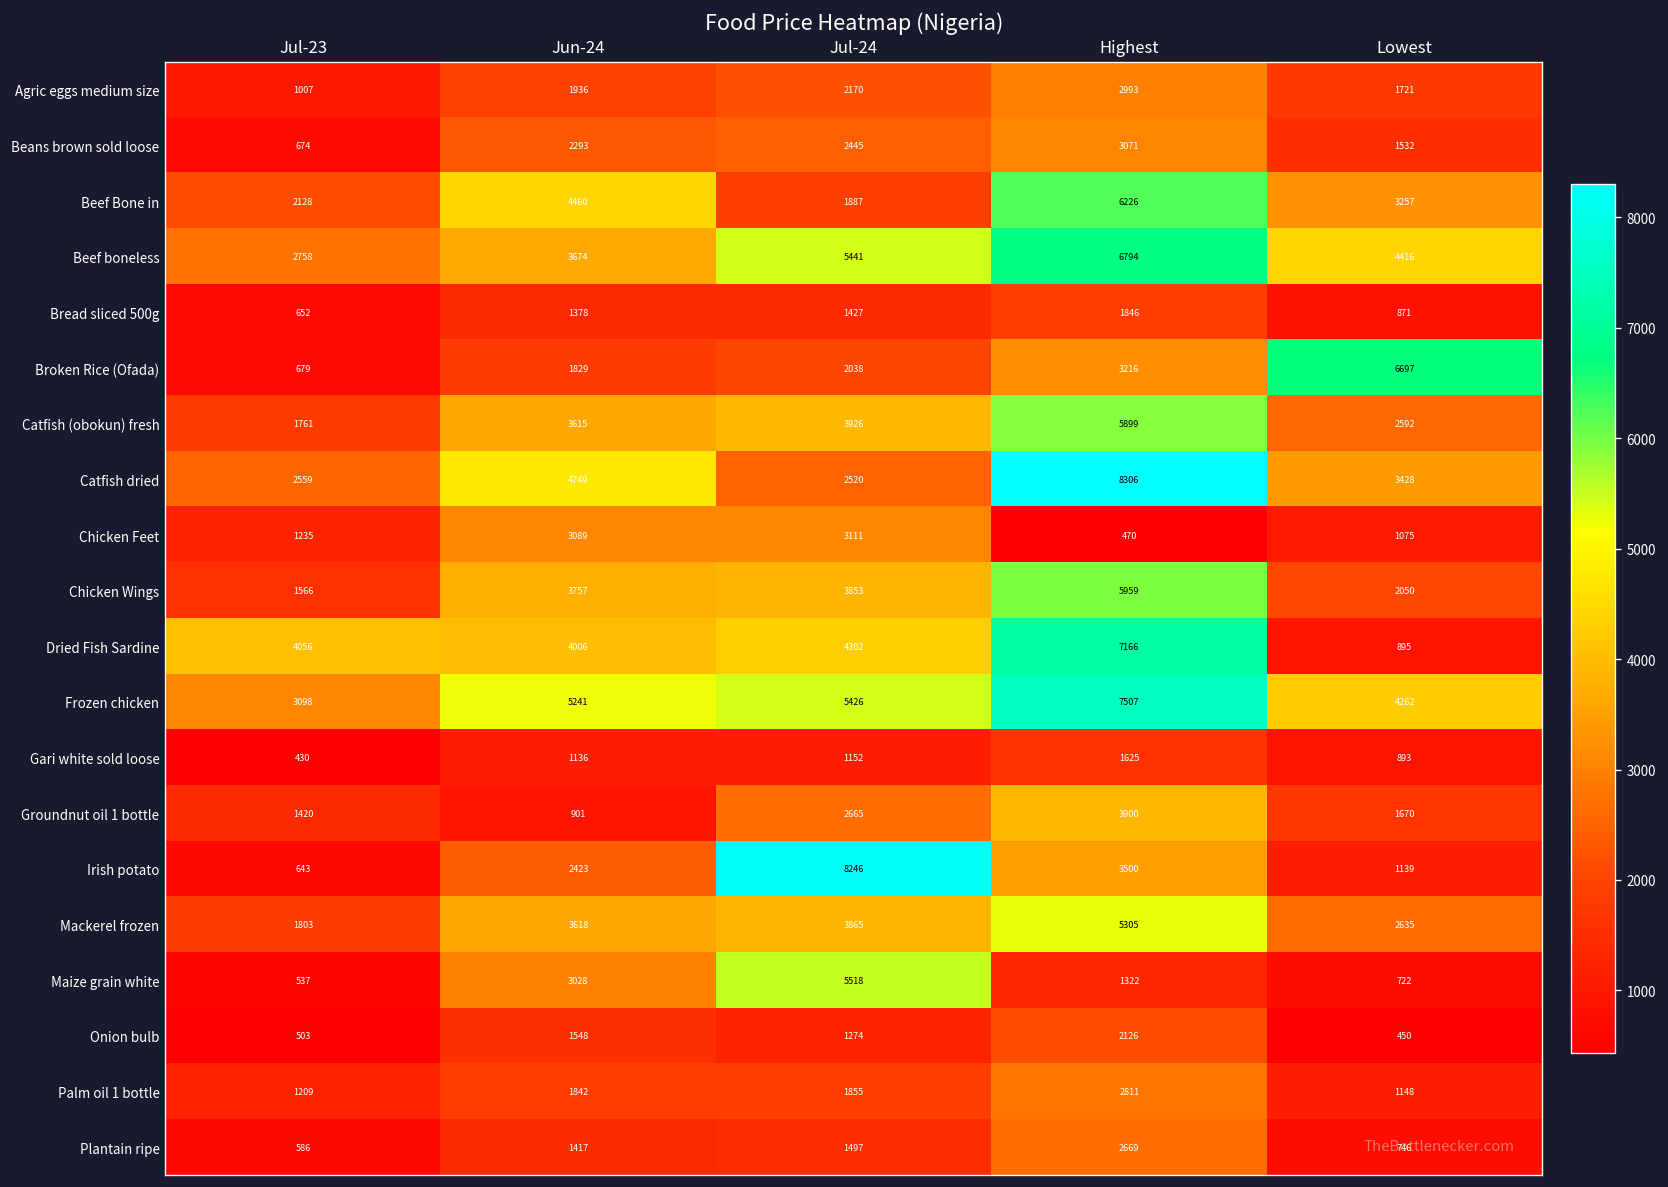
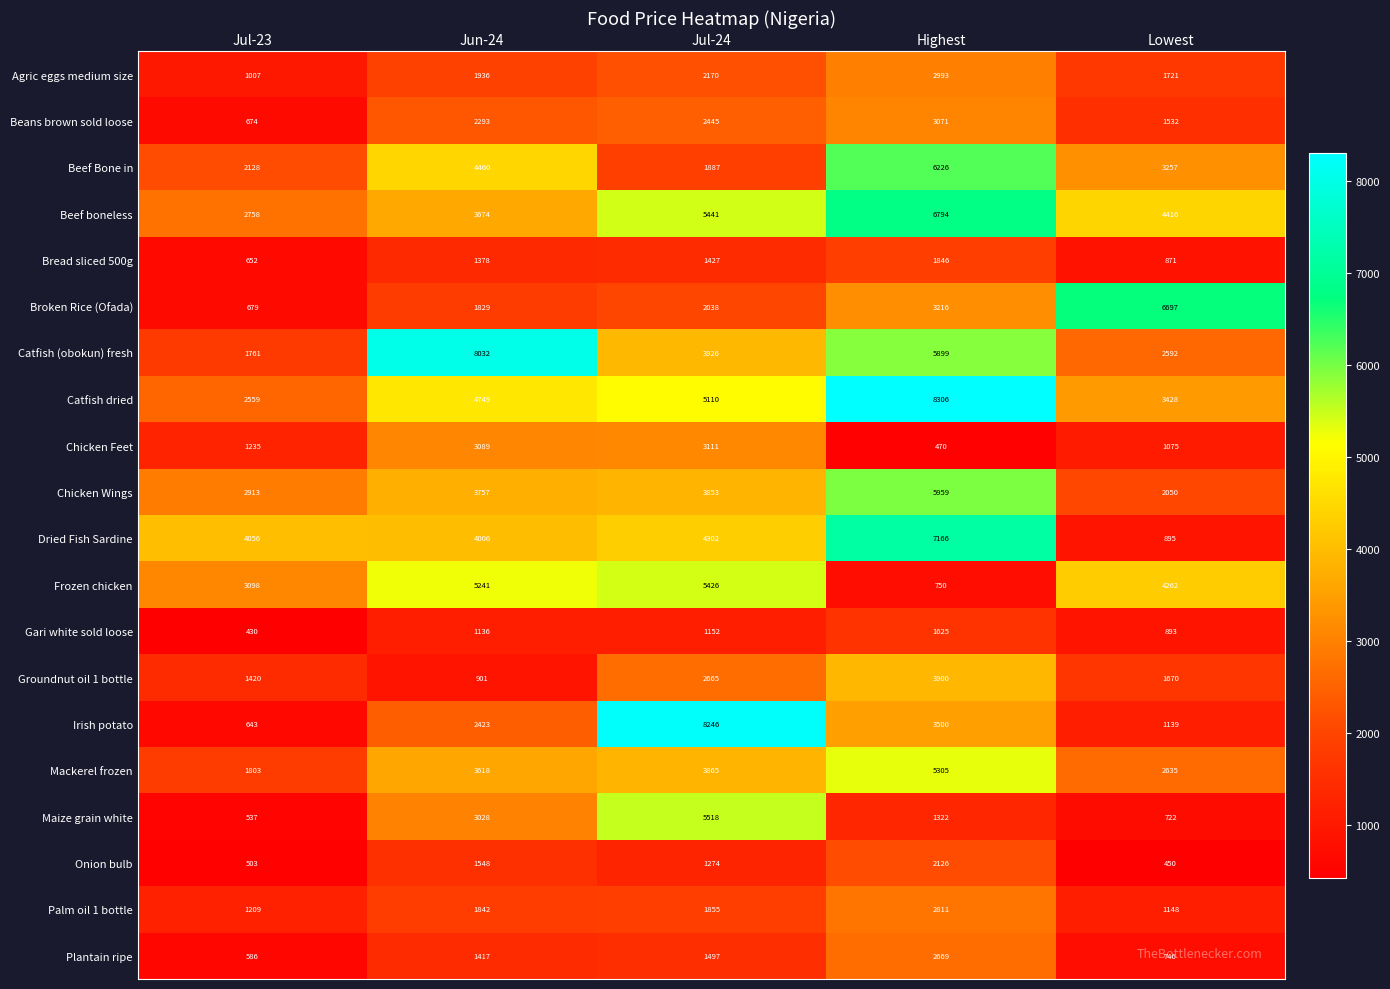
Catfish (obokun) fresh, Jun-24: 3615 -> 8032
Catfish dried, Jul-24: 2520 -> 5110
Chicken Wings, Jul-23: 1566 -> 2913
Frozen chicken, Highest: 7507 -> 750
